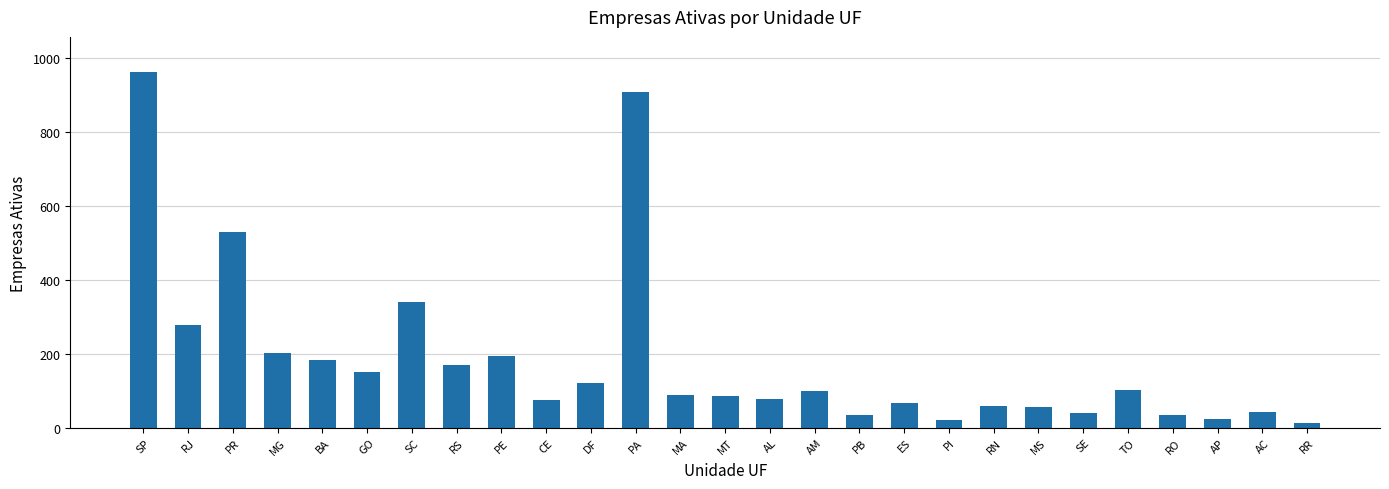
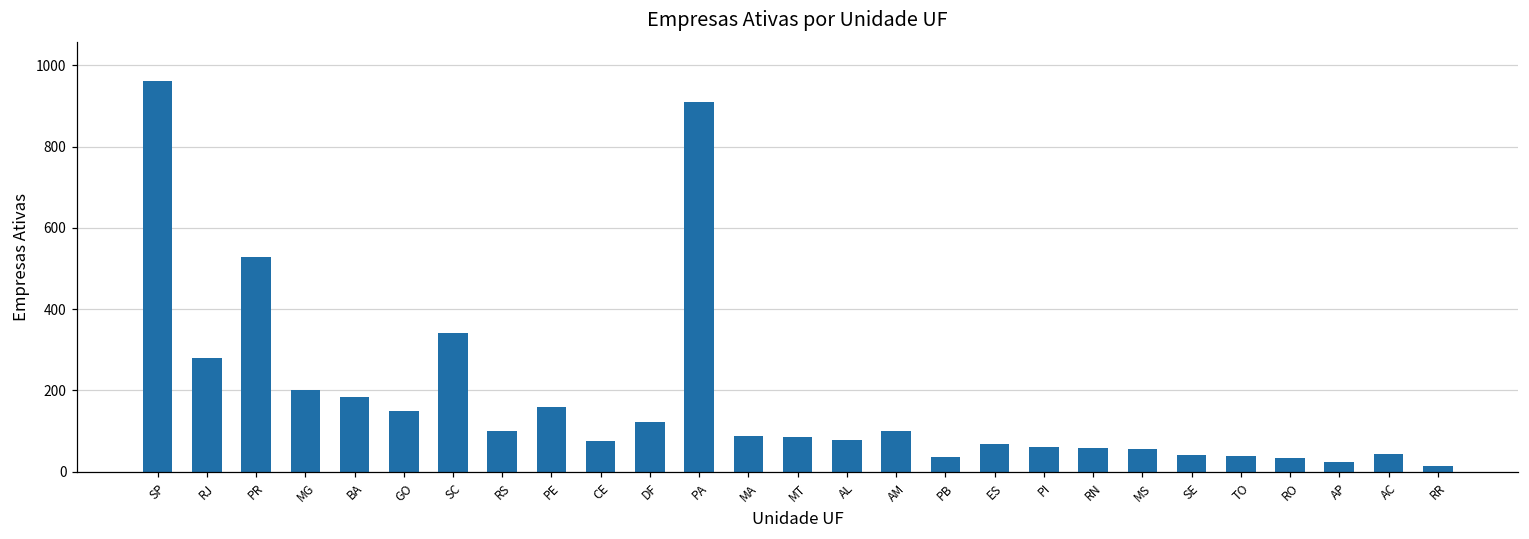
RS: 170 -> 100
PE: 190 -> 160
PI: 20 -> 60
TO: 100 -> 40
